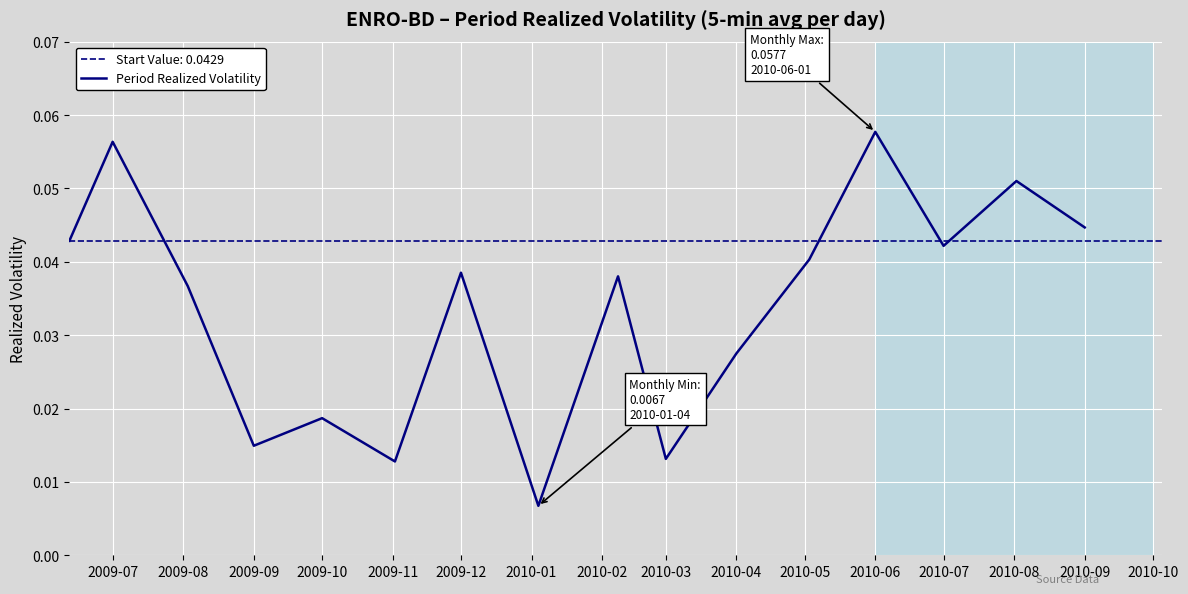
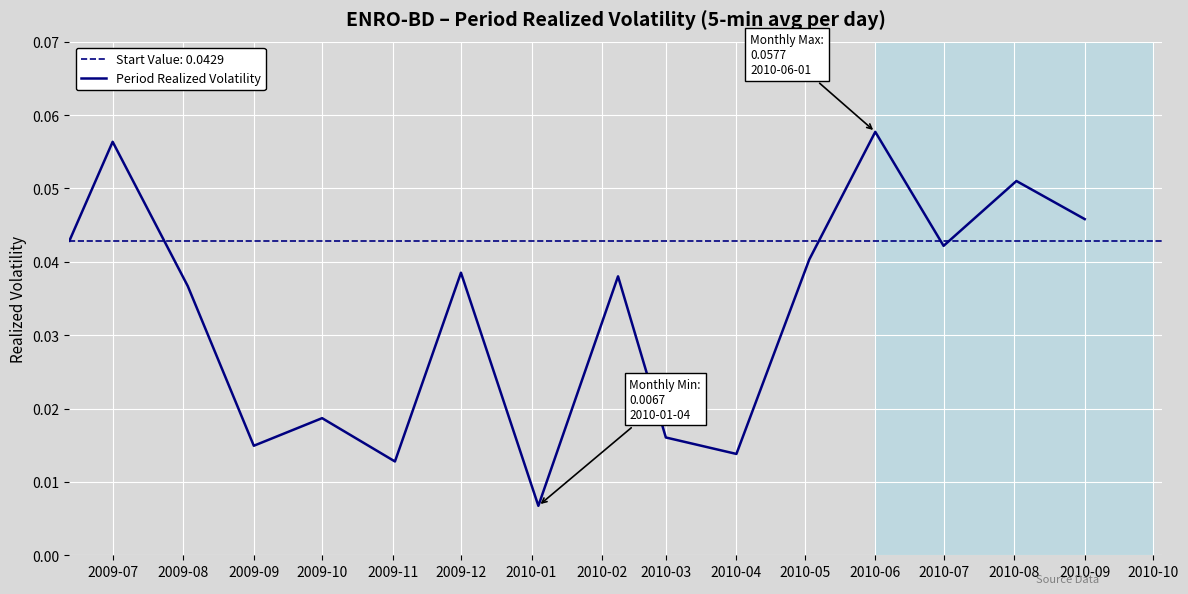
2010-03: 0.013 -> 0.016
2010-04: 0.028 -> 0.014
2010-09: 0.045 -> 0.046
